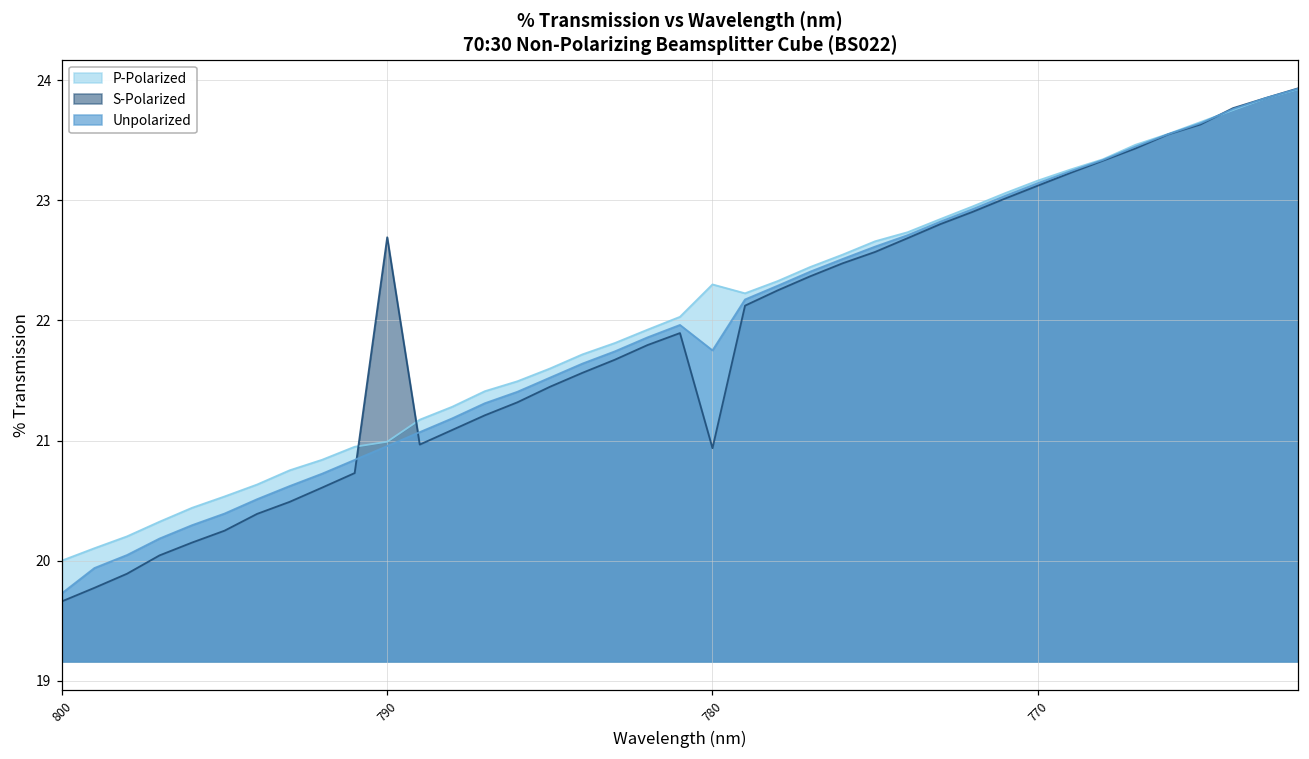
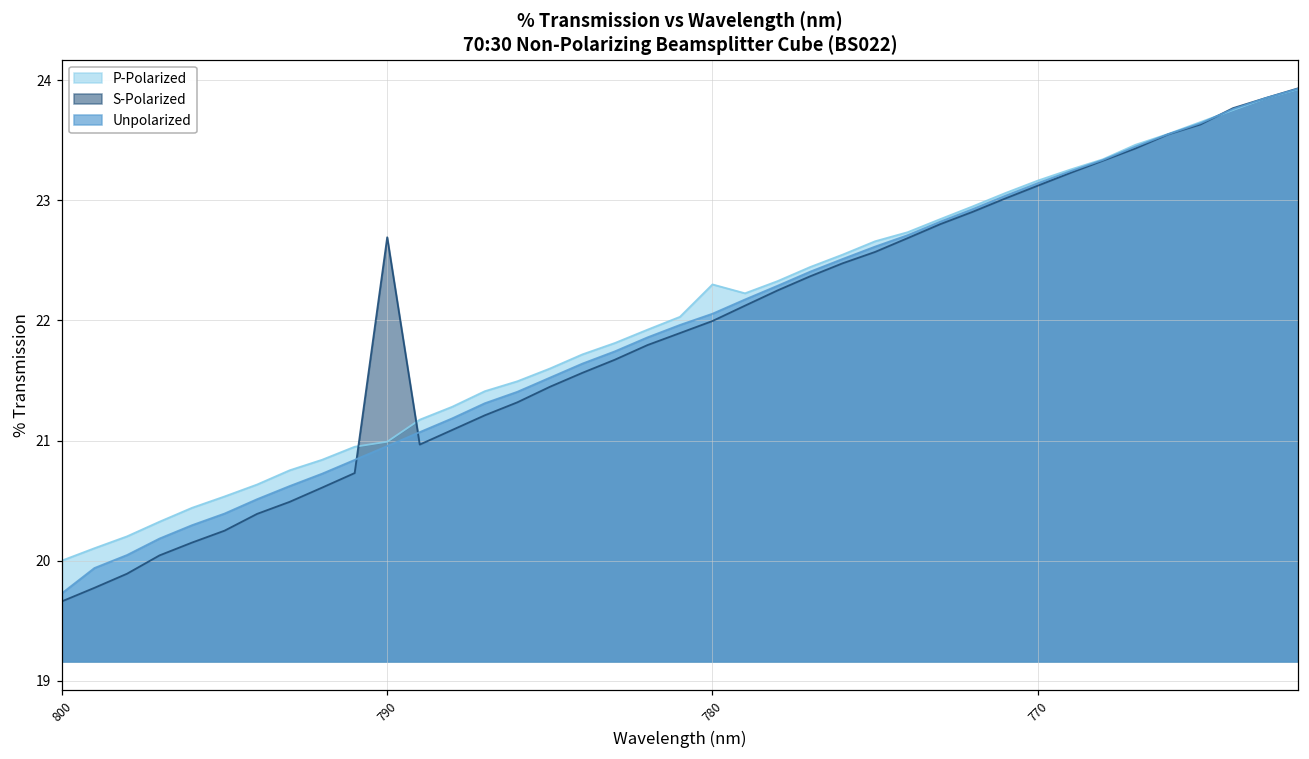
S-Polarized, 780: 20.94 -> 21.99
Unpolarized, 780: 21.75 -> 22.06
